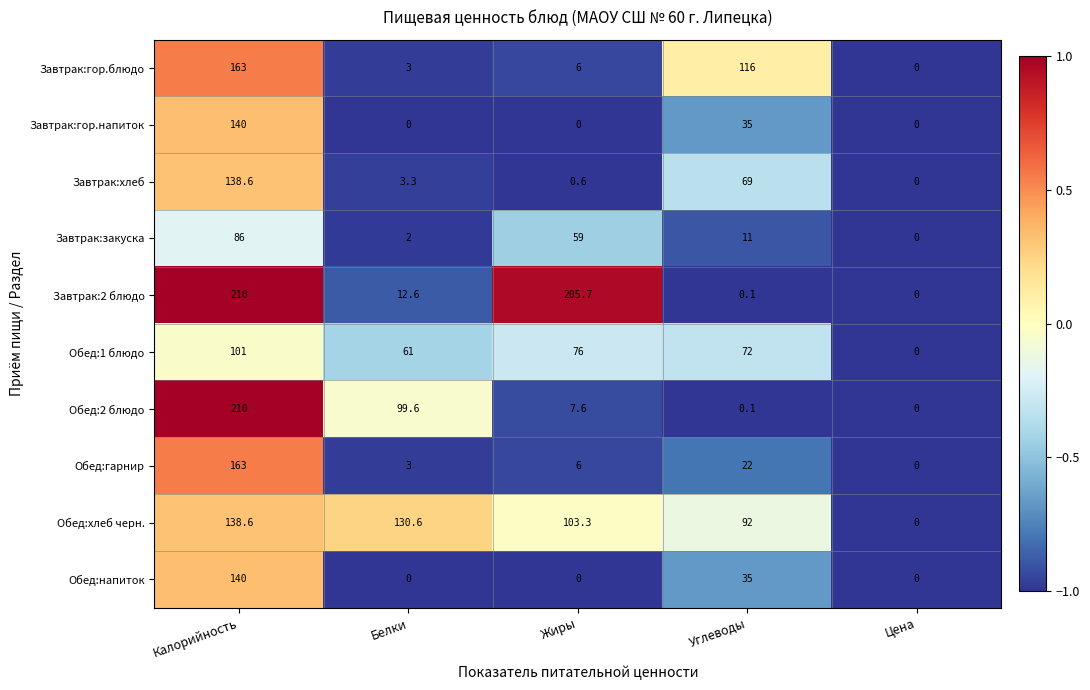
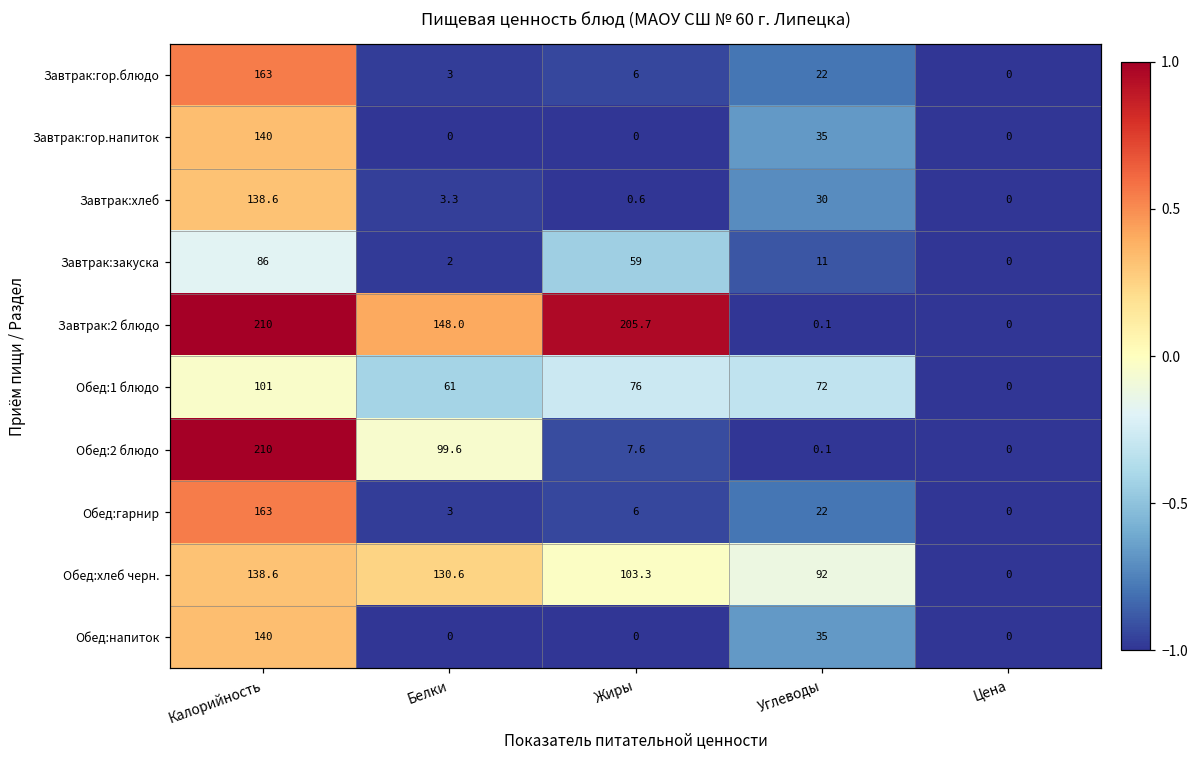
Завтрак:гор.блюдо, Углеводы: 116 -> 22
Завтрак:хлеб, Углеводы: 69 -> 30
Завтрак:2 блюдо, Белки: 12.6 -> 148.0
